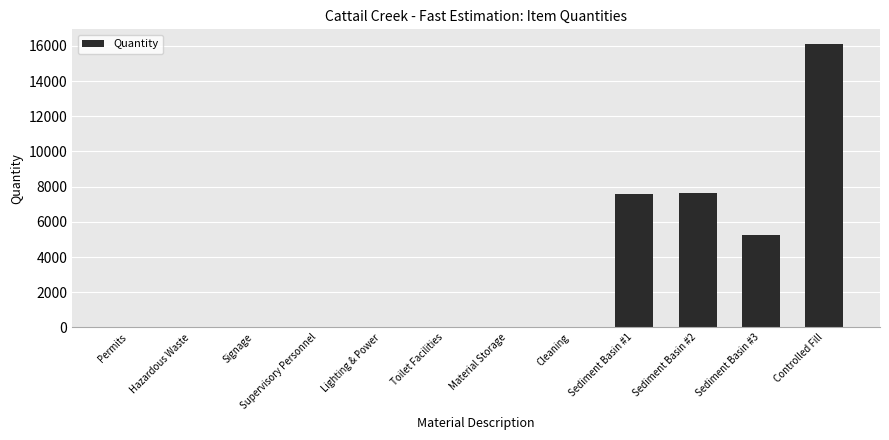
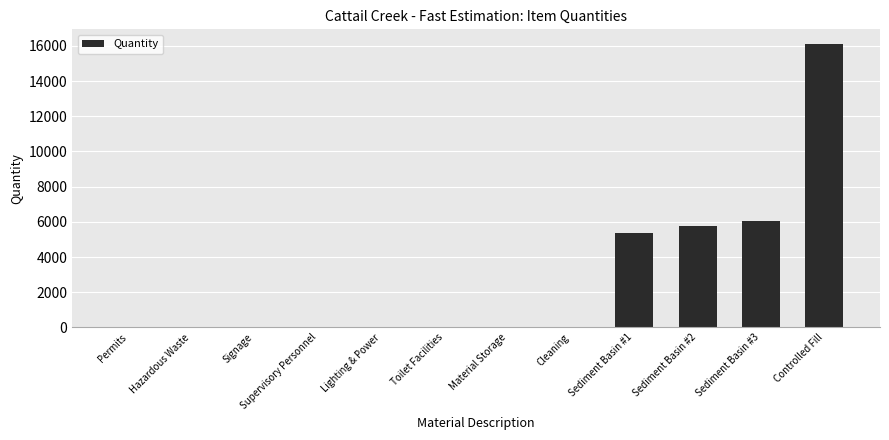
Sediment Basin #1: 7600 -> 5400
Sediment Basin #2: 7600 -> 5800
Sediment Basin #3: 5200 -> 6000
